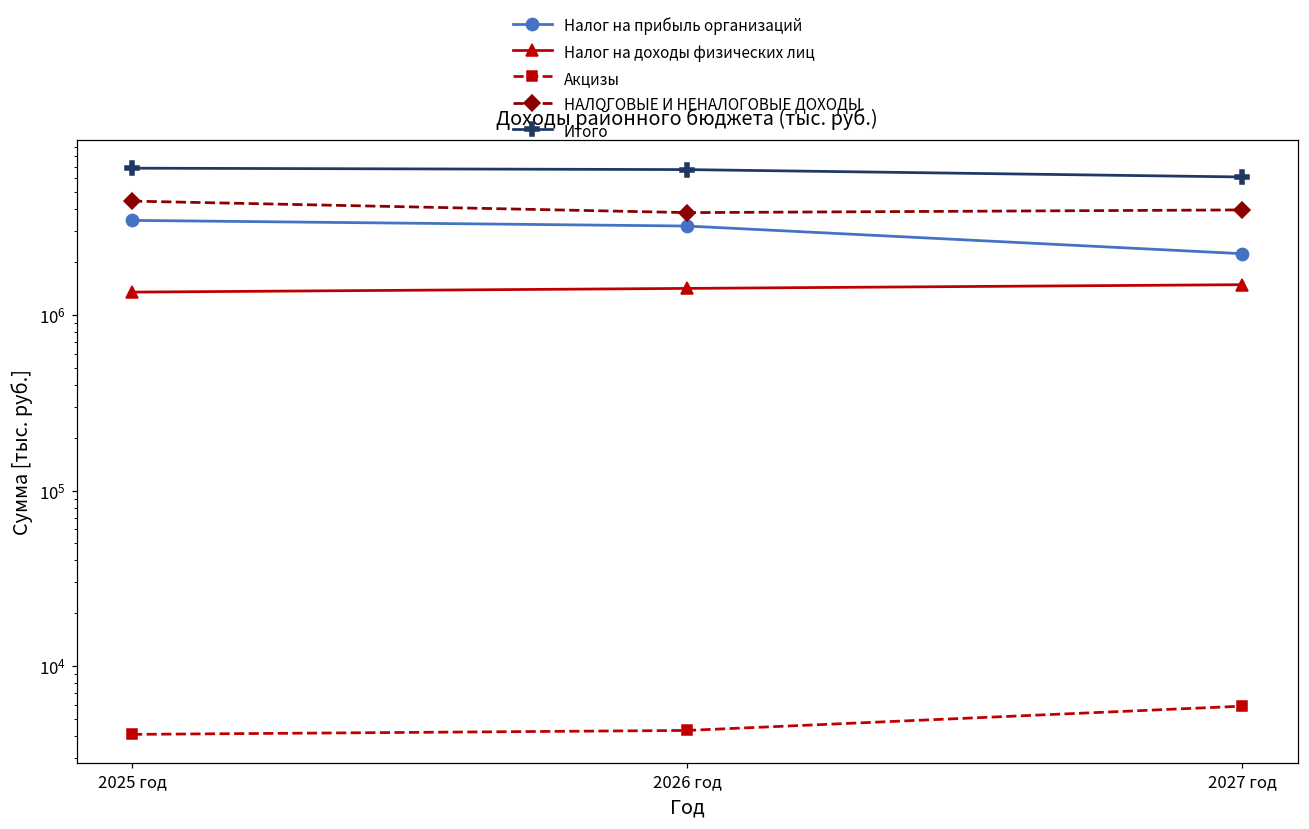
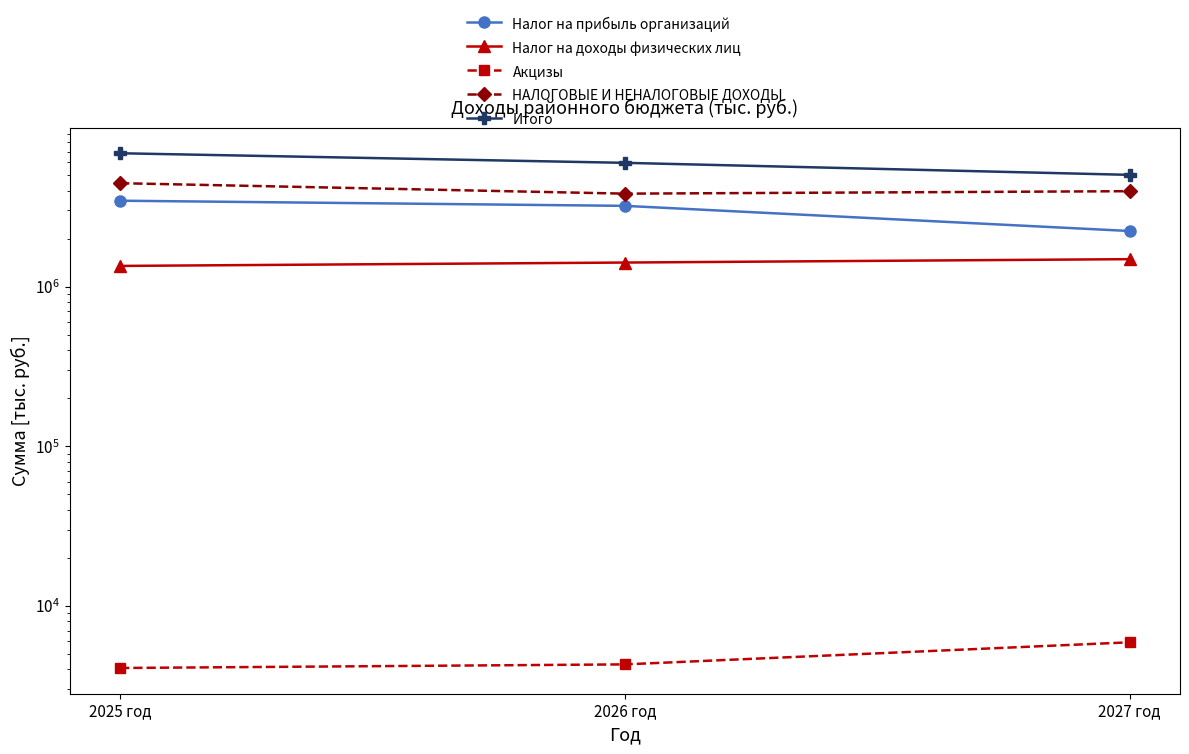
Итого, 2026 год: 6700000 -> 6000000
Итого, 2027 год: 6100000 -> 5000000
